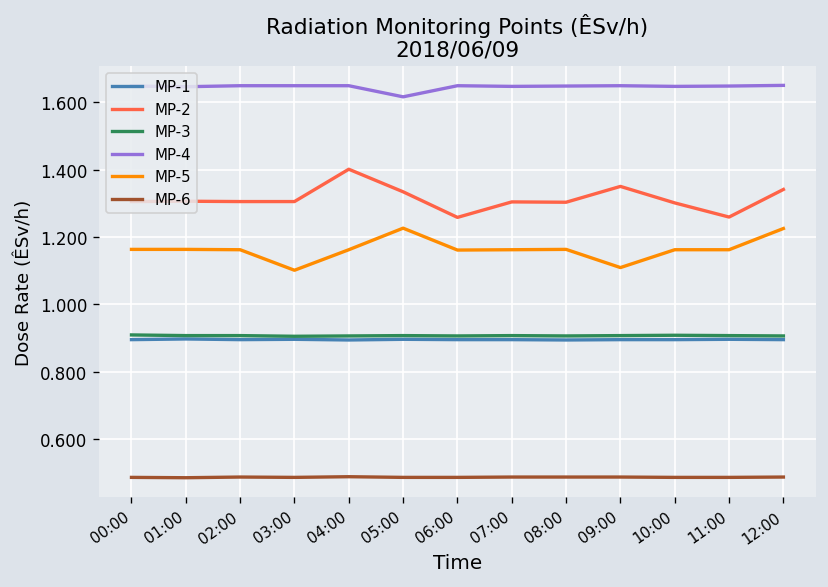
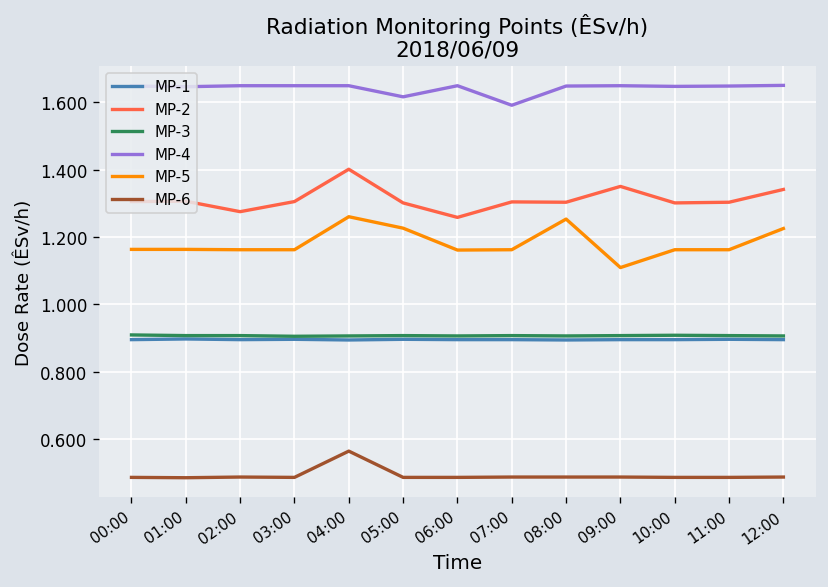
MP-2, 02:00: 1.31 -> 1.28
MP-5, 03:00: 1.10 -> 1.16
MP-5, 04:00: 1.16 -> 1.26
MP-6, 04:00: 0.49 -> 0.56
MP-2, 05:00: 1.33 -> 1.30
MP-4, 07:00: 1.65 -> 1.59
MP-5, 08:00: 1.16 -> 1.25
MP-2, 11:00: 1.26 -> 1.30
